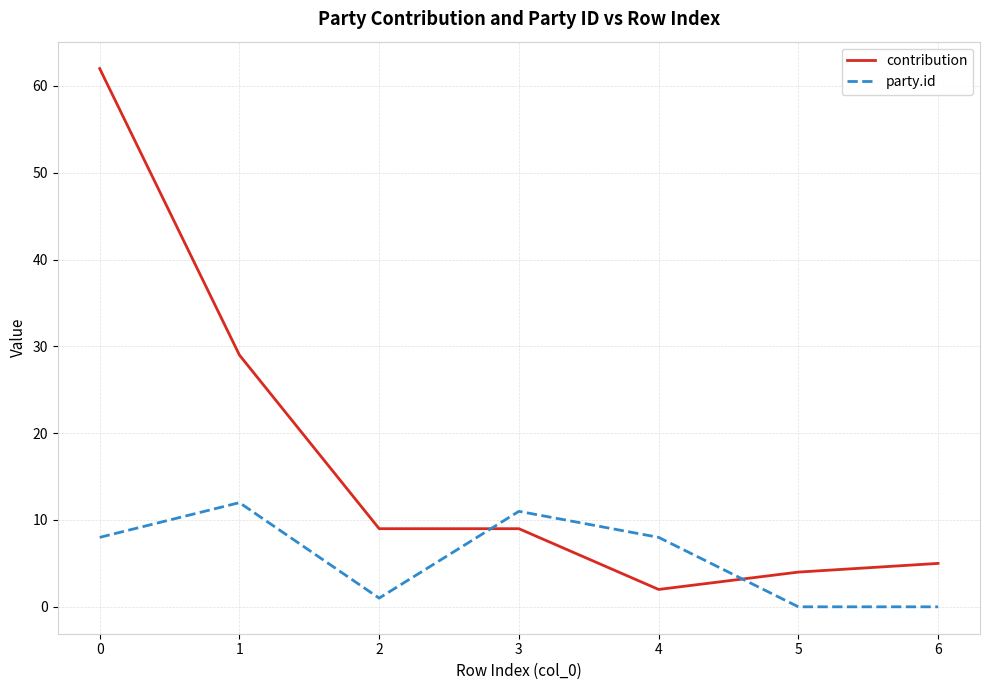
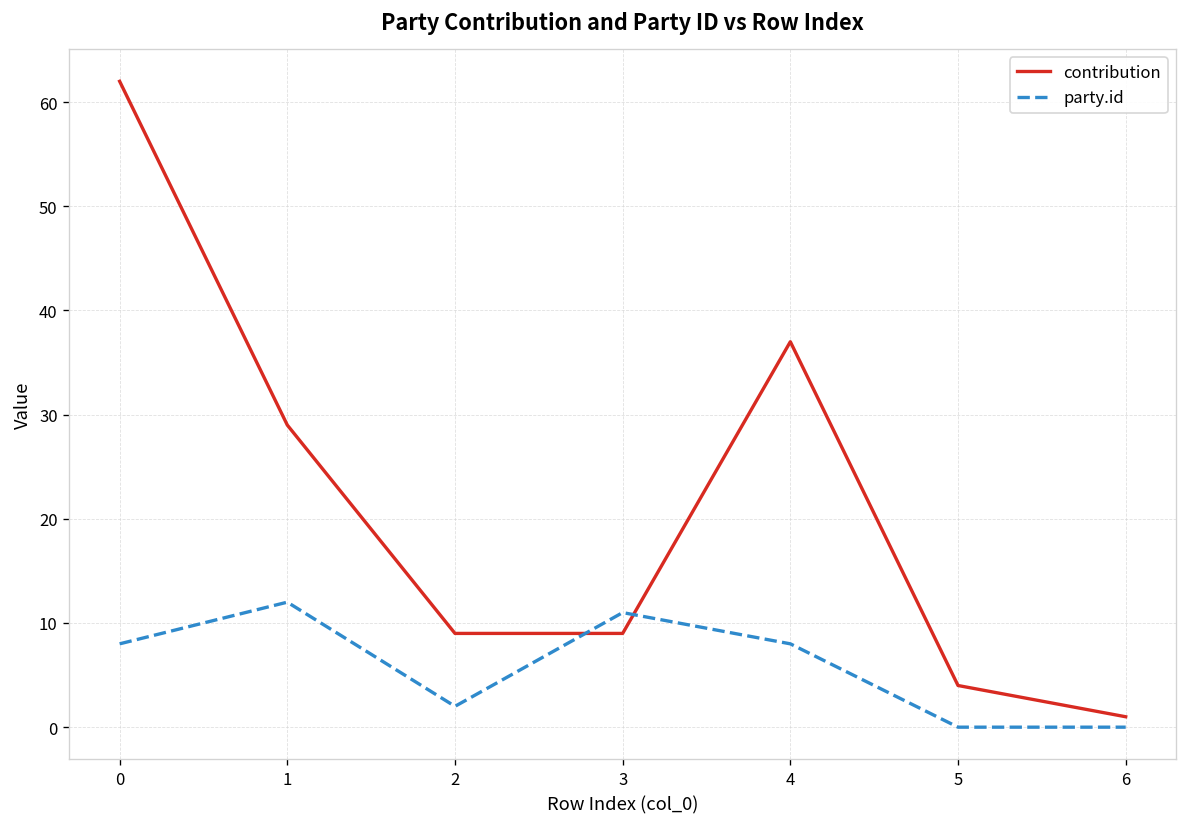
party.id, 2: 1 -> 2
contribution, 4: 2 -> 37
contribution, 6: 5 -> 1
